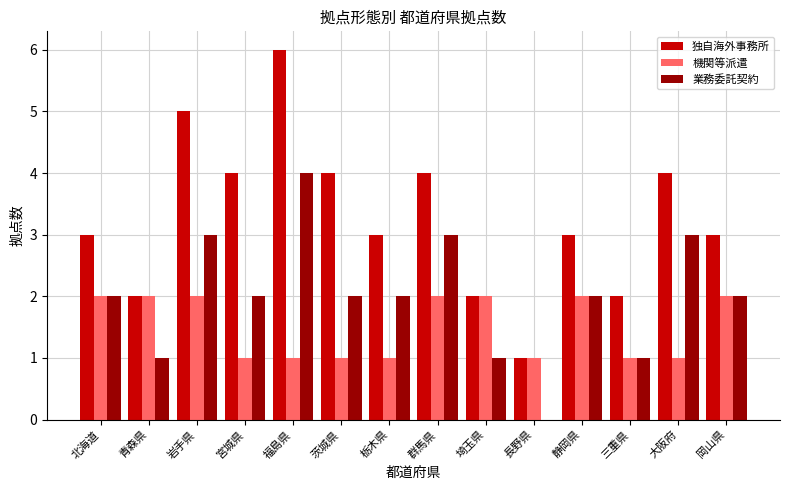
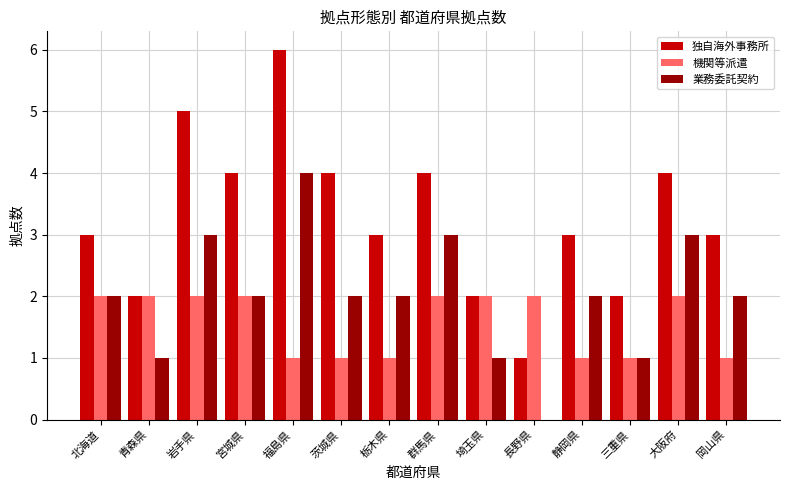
機関等派遣, 宮城県: 1 -> 2
機関等派遣, 長野県: 1 -> 2
機関等派遣, 静岡県: 2 -> 1
機関等派遣, 大阪府: 1 -> 2
機関等派遣, 岡山県: 2 -> 1
